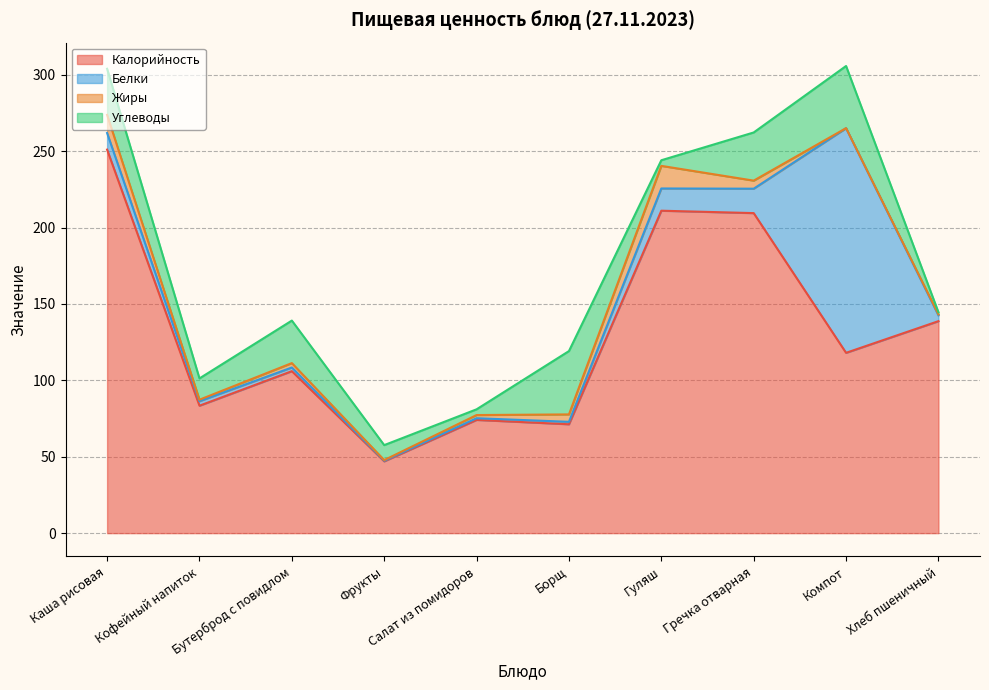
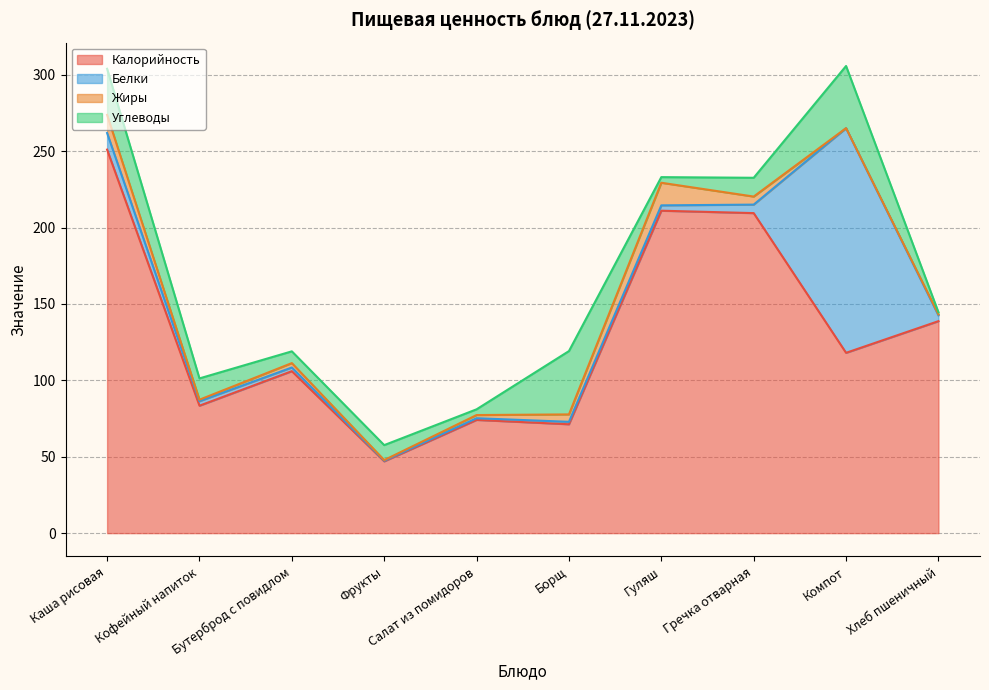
Углеводы, Бутерброд с повидлом: 28 -> 8
Белки, Гуляш: 15 -> 4
Белки, Гречка отварная: 16 -> 6
Углеводы, Гречка отварная: 32 -> 12
